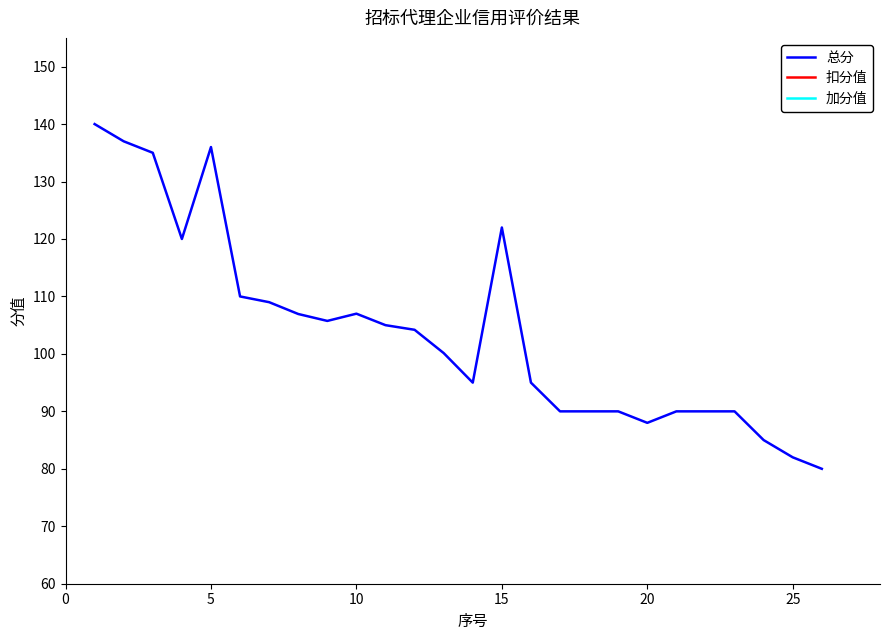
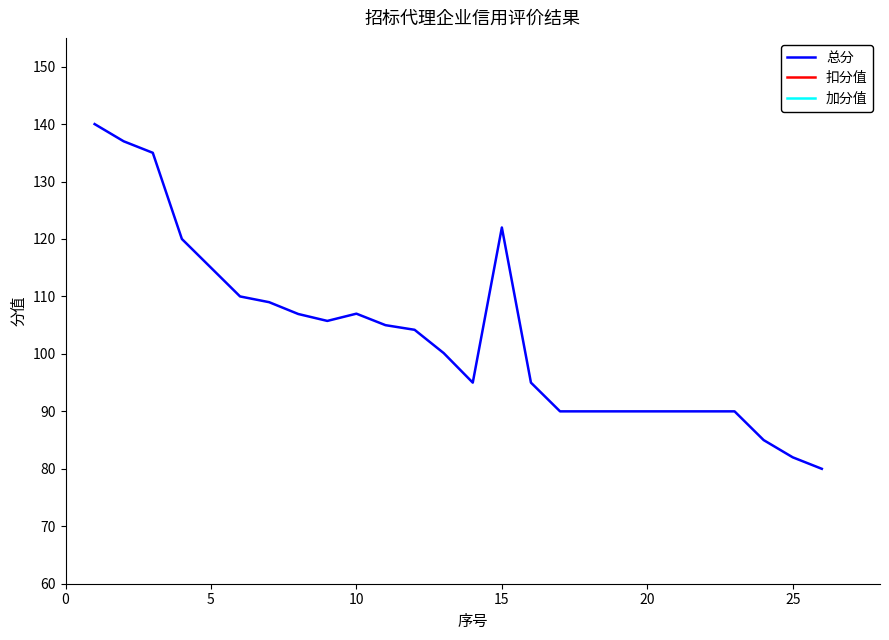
总分, 5: 136 -> 115
总分, 20: 88 -> 90
